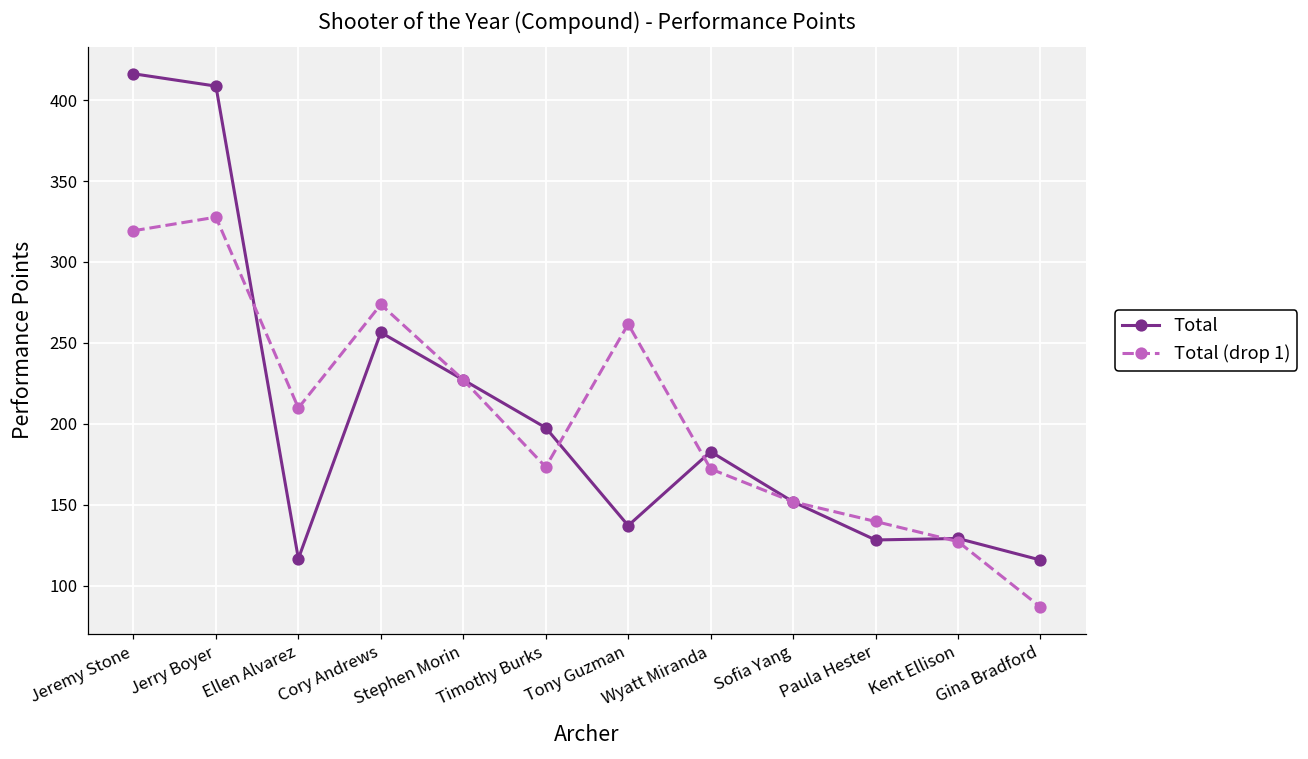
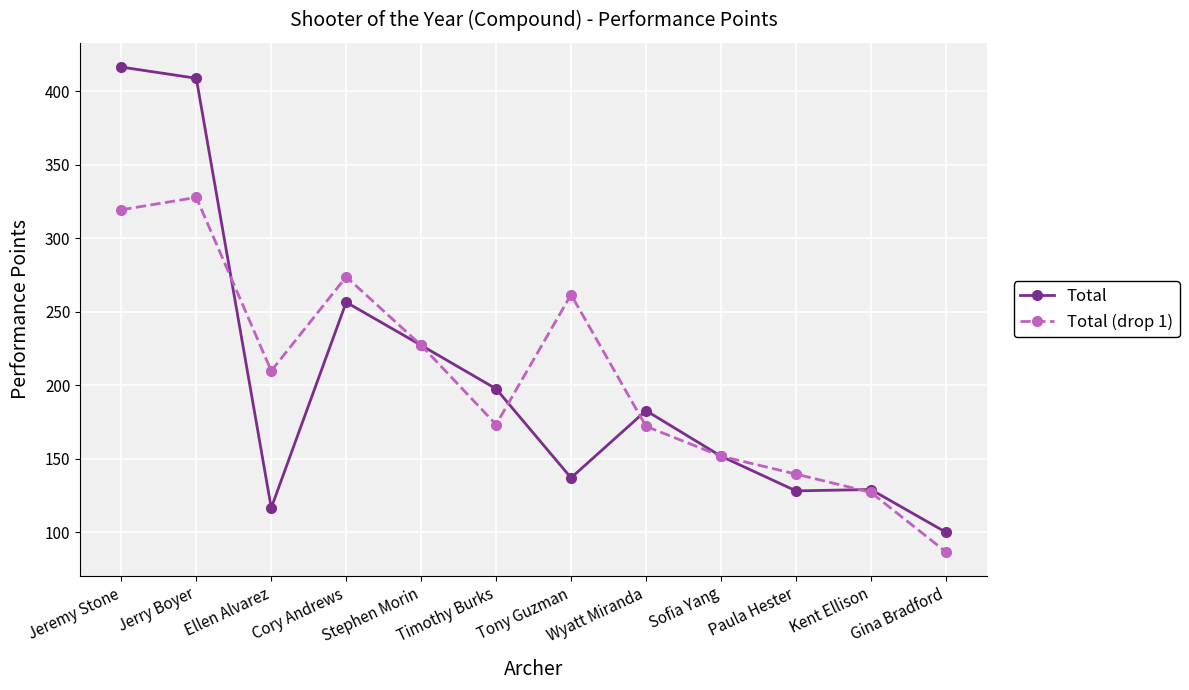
Total, Gina Bradford: 116 -> 100
